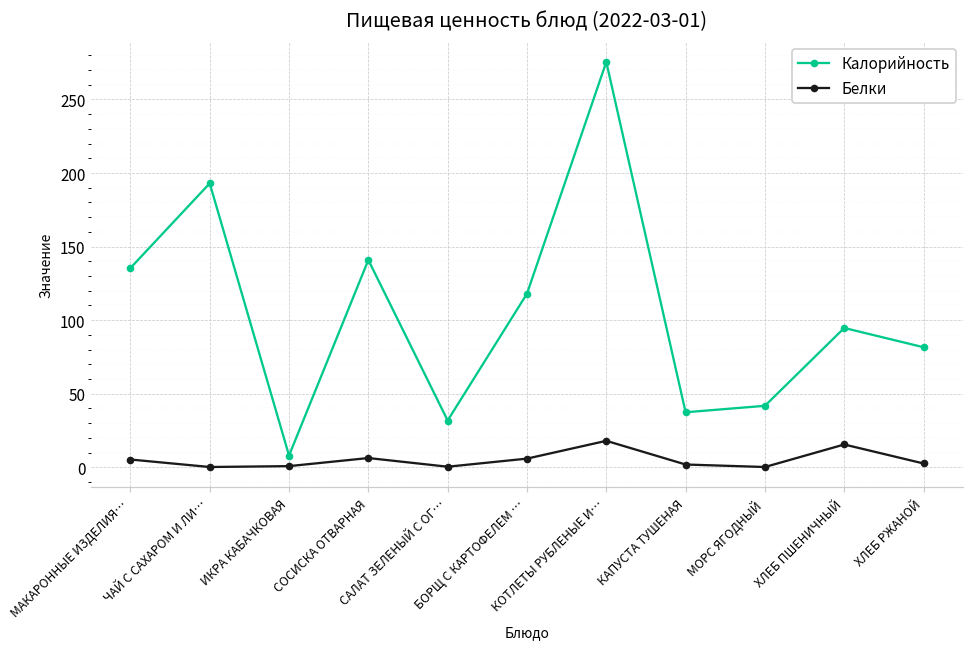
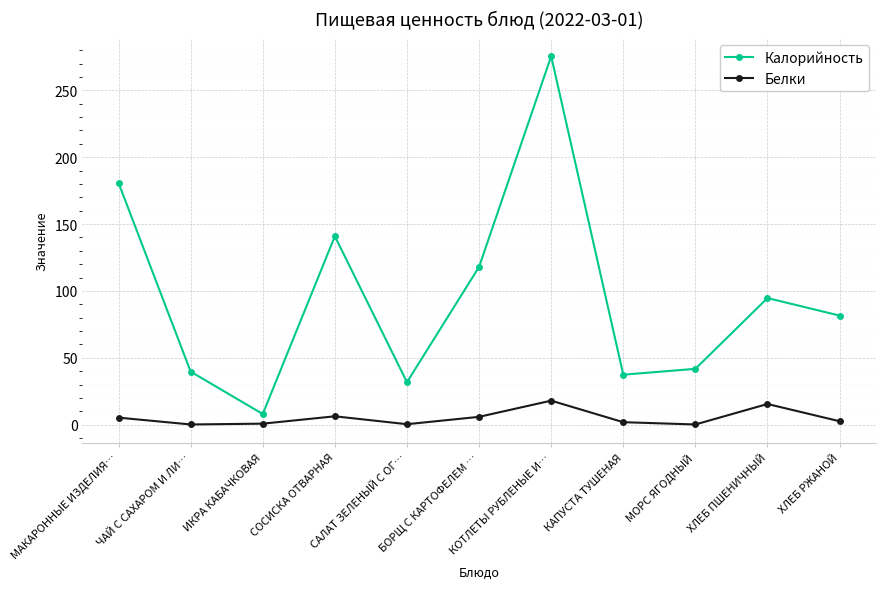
Калорийность, МАКАРОННЫЕ ИЗДЕЛИЯ…: 135 -> 181
Калорийность, ЧАЙ С САХАРОМ И ЛИ…: 193 -> 40
